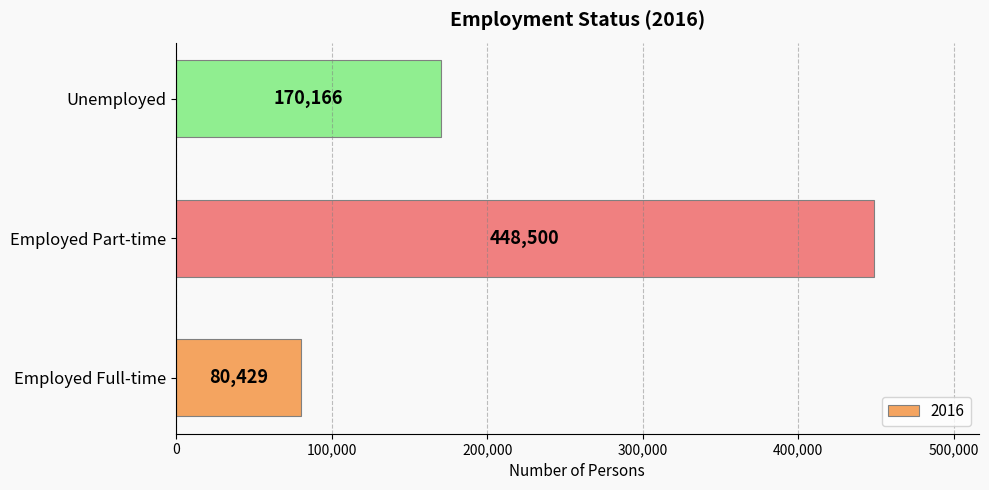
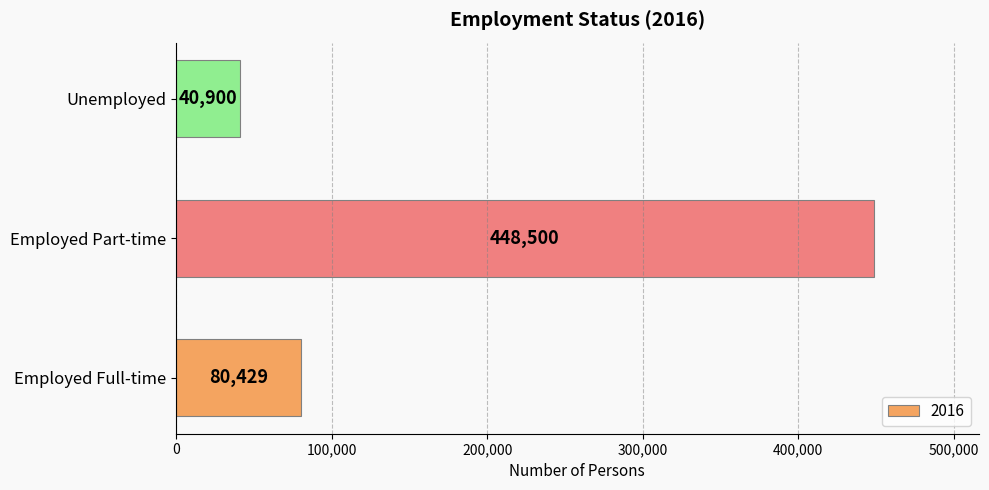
Unemployed: 170,166 -> 40,900
